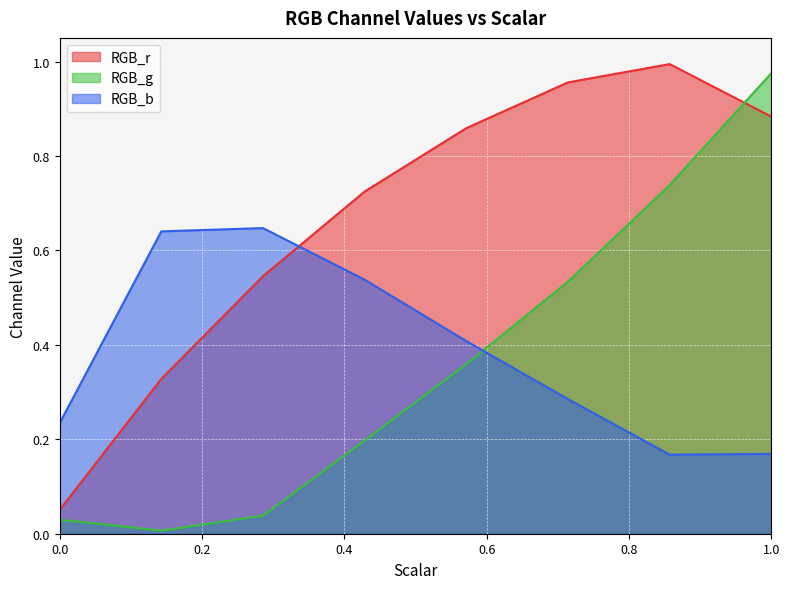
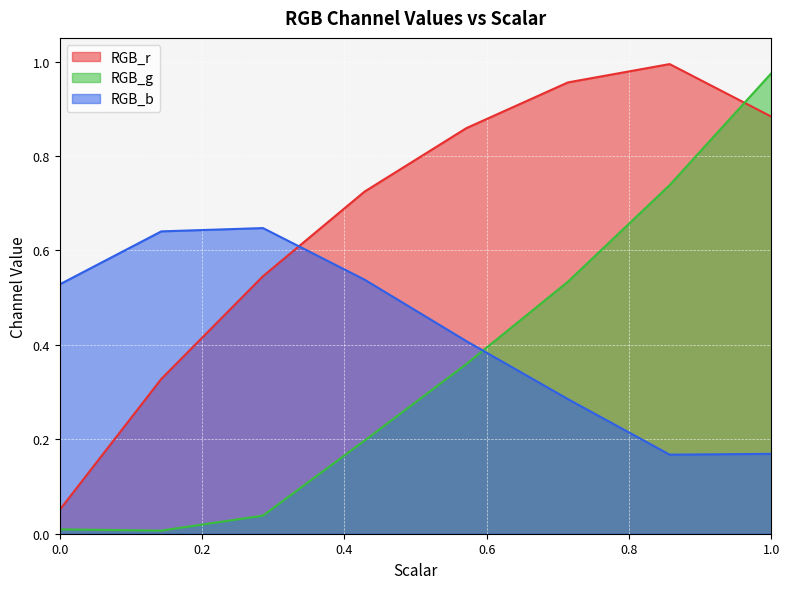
RGB_g, 0.0: 0.03 -> 0.01
RGB_b, 0.0: 0.23 -> 0.53
